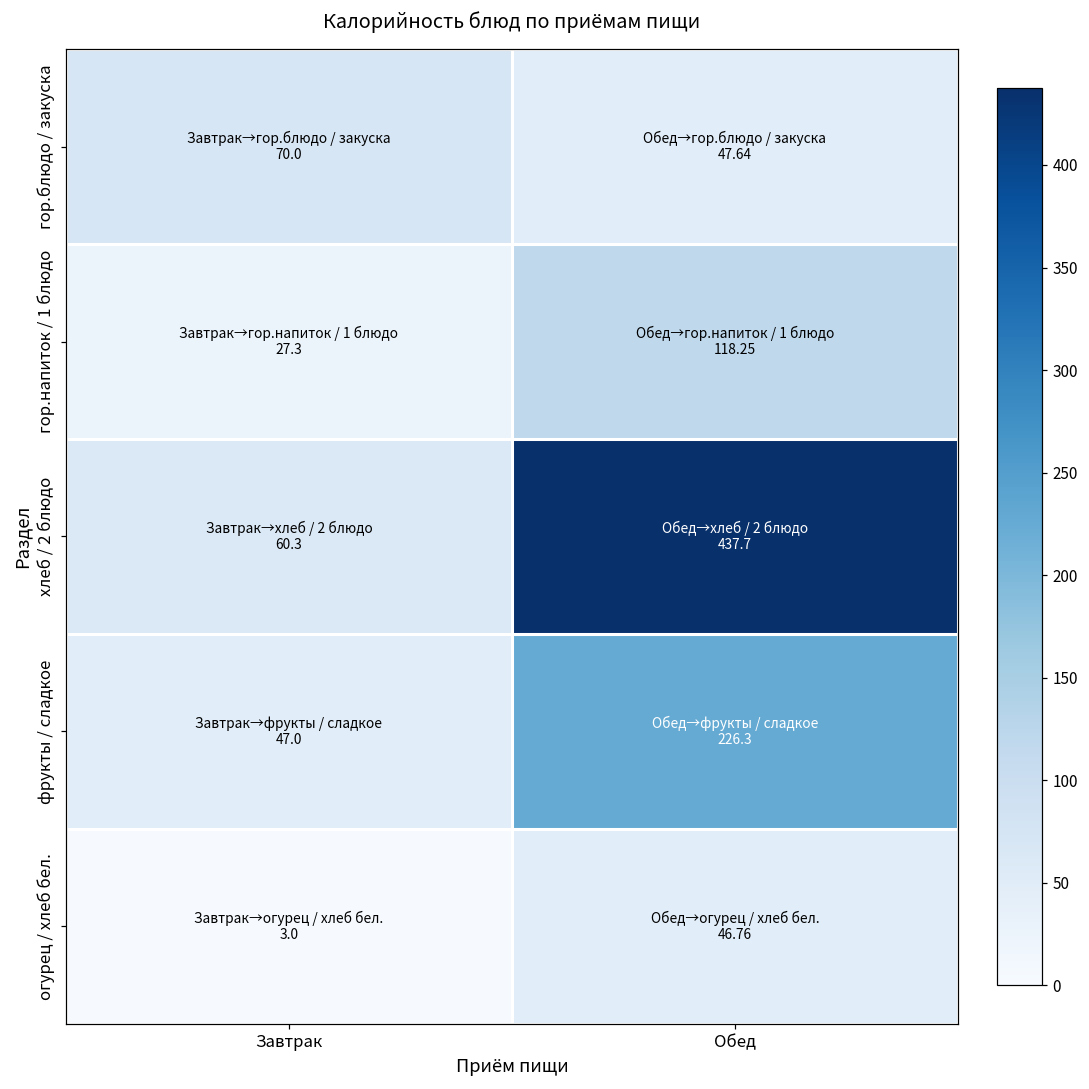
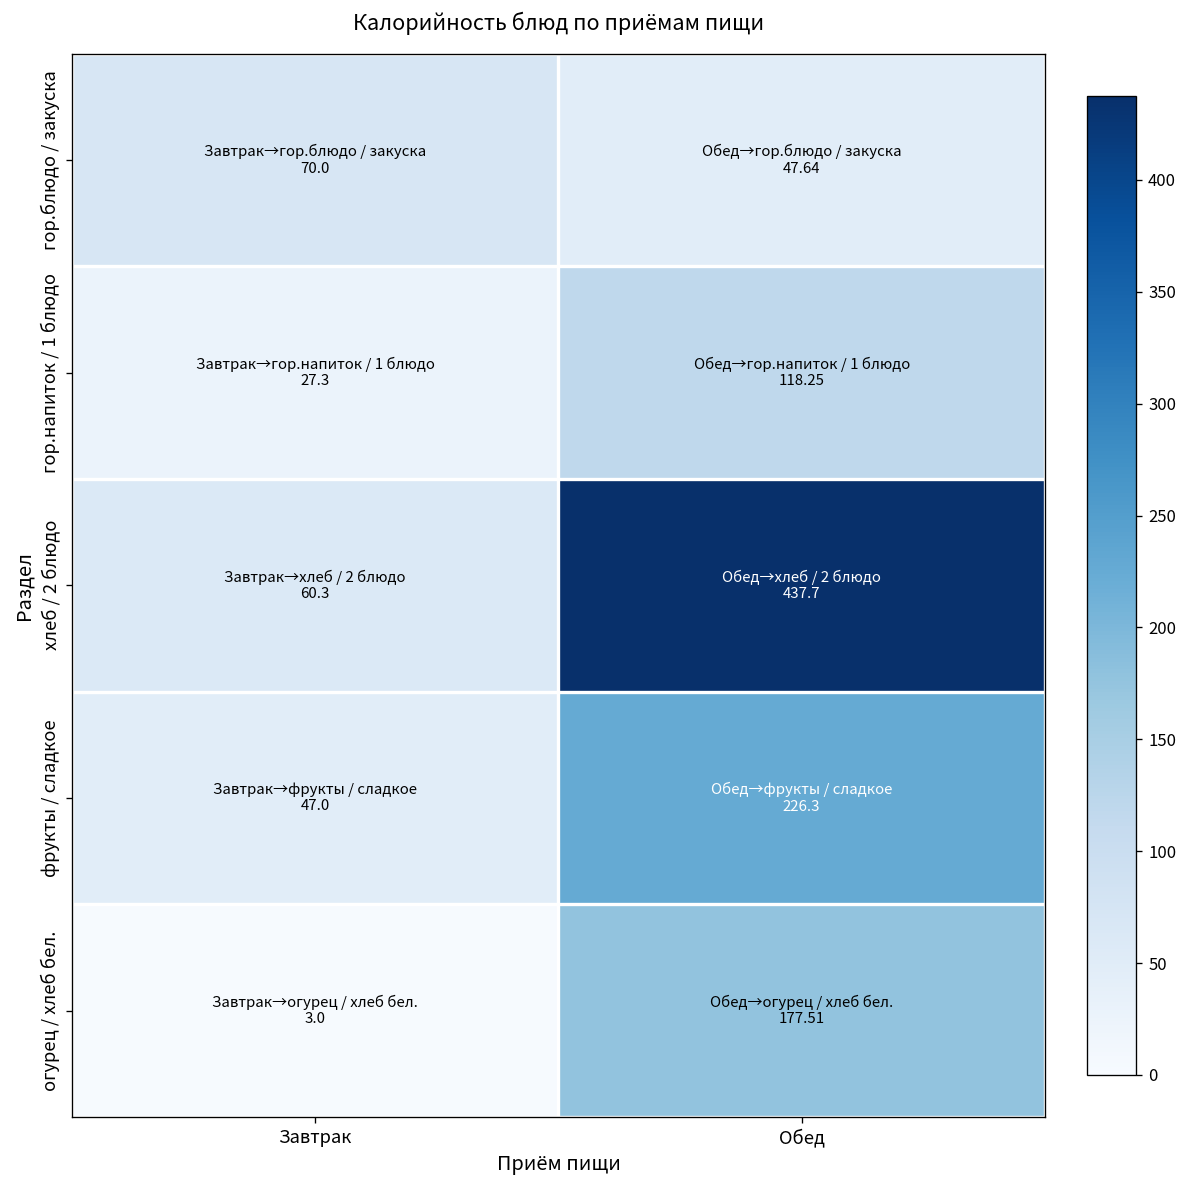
огурец / хлеб бел., Обед: 46.76 -> 177.51
